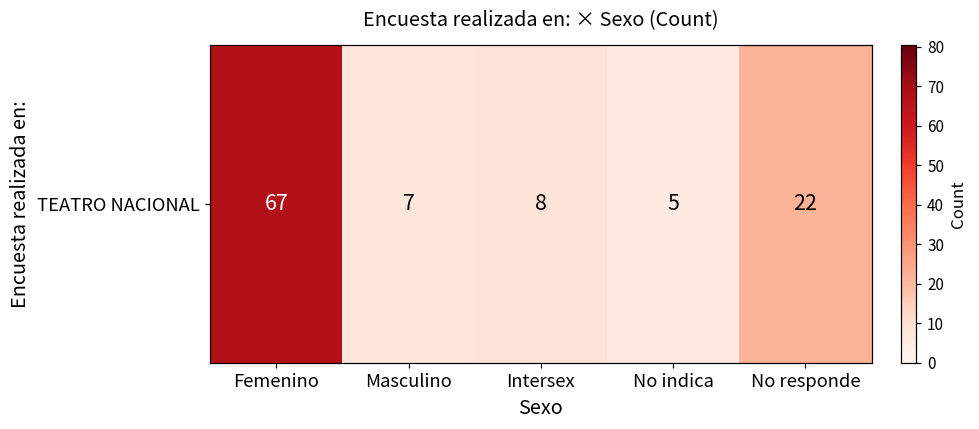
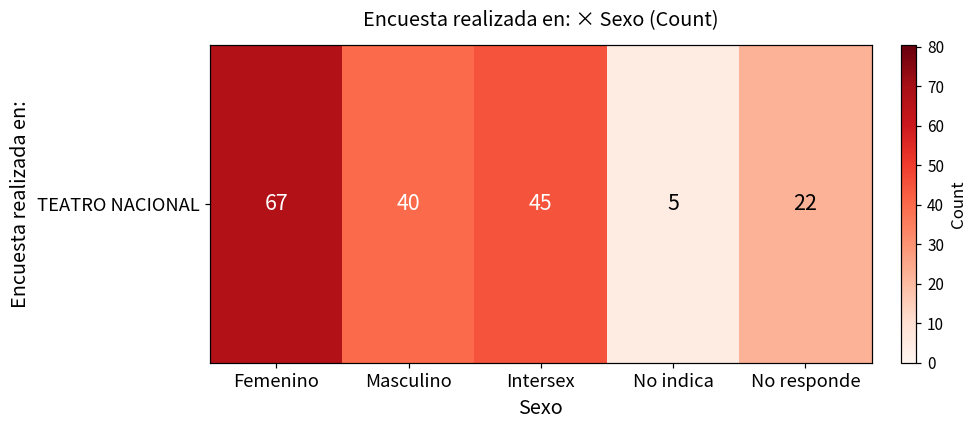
TEATRO NACIONAL, Masculino: 7 -> 40
TEATRO NACIONAL, Intersex: 8 -> 45
